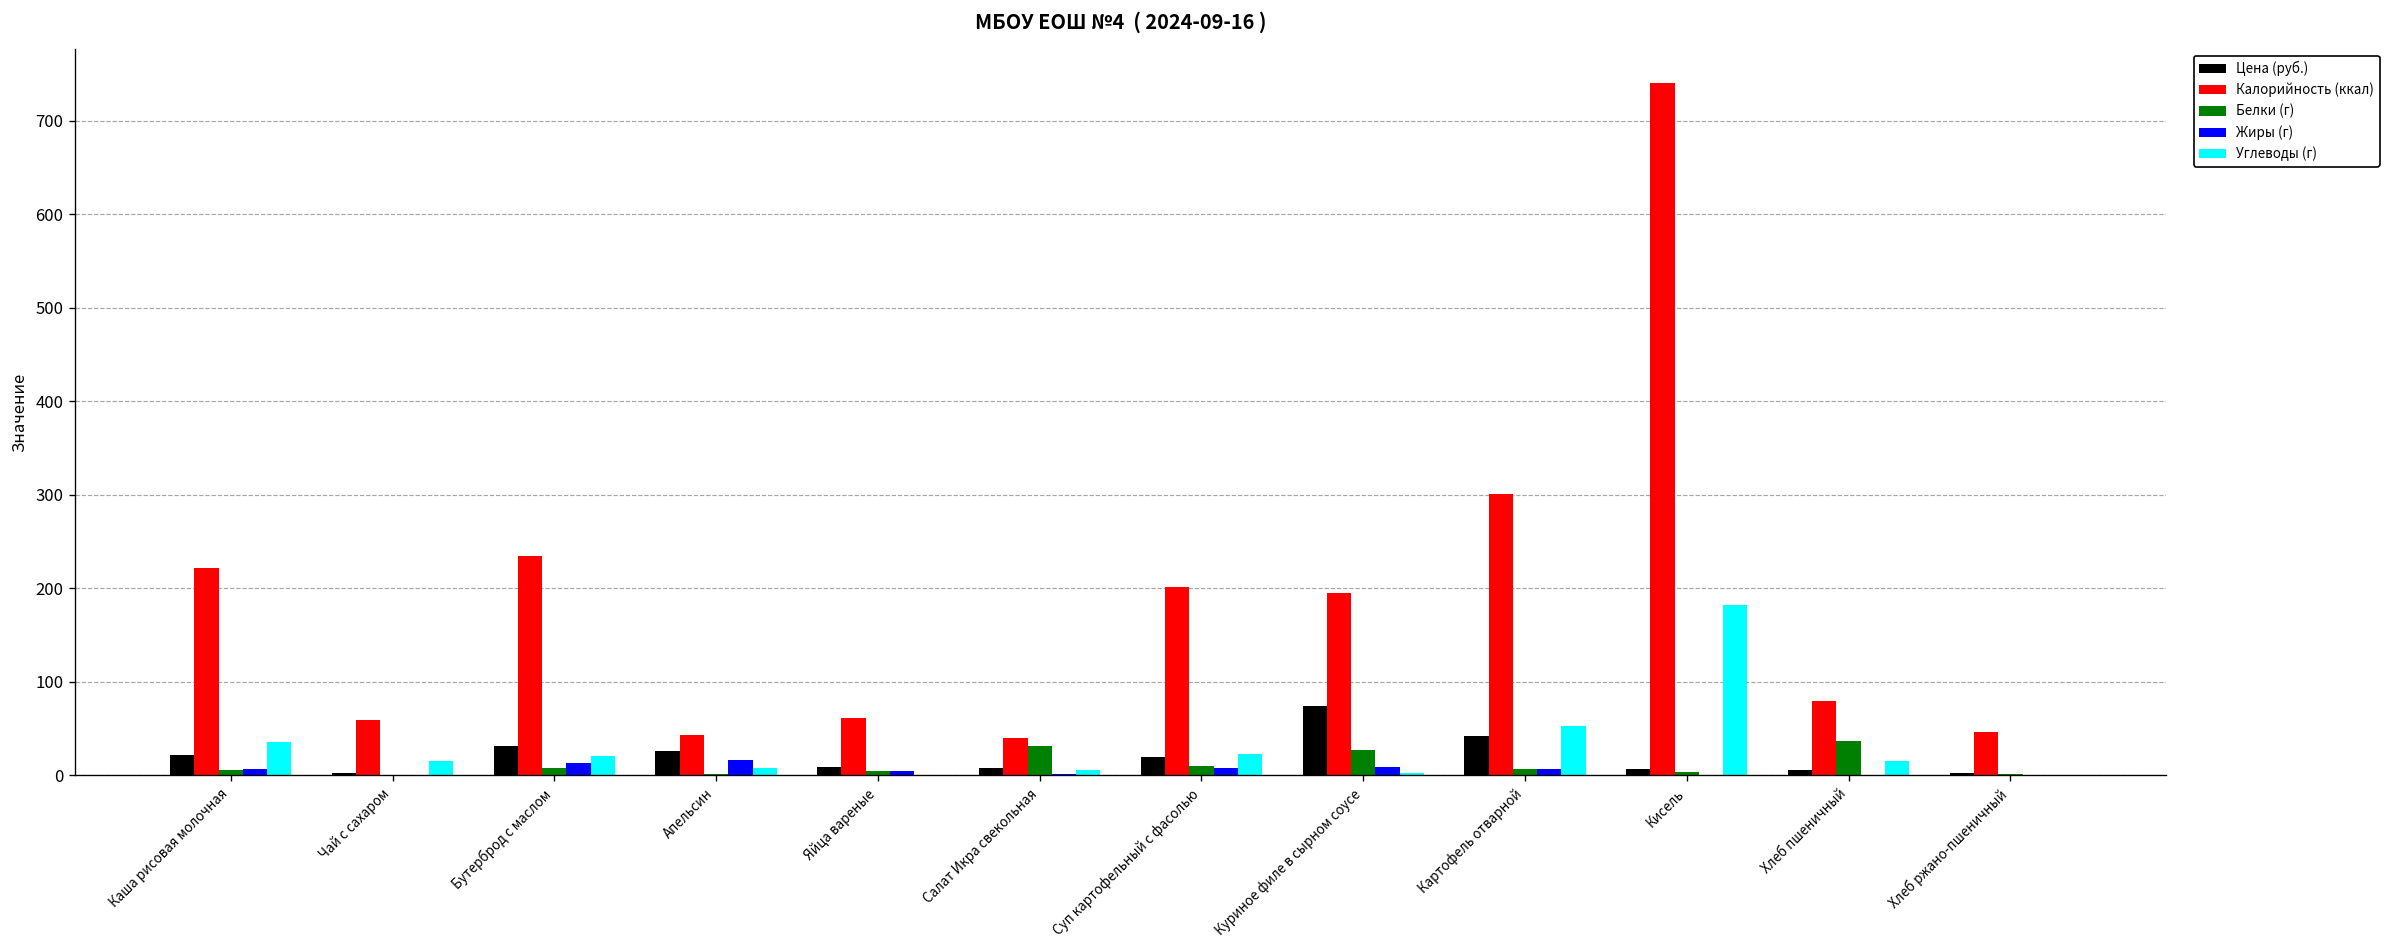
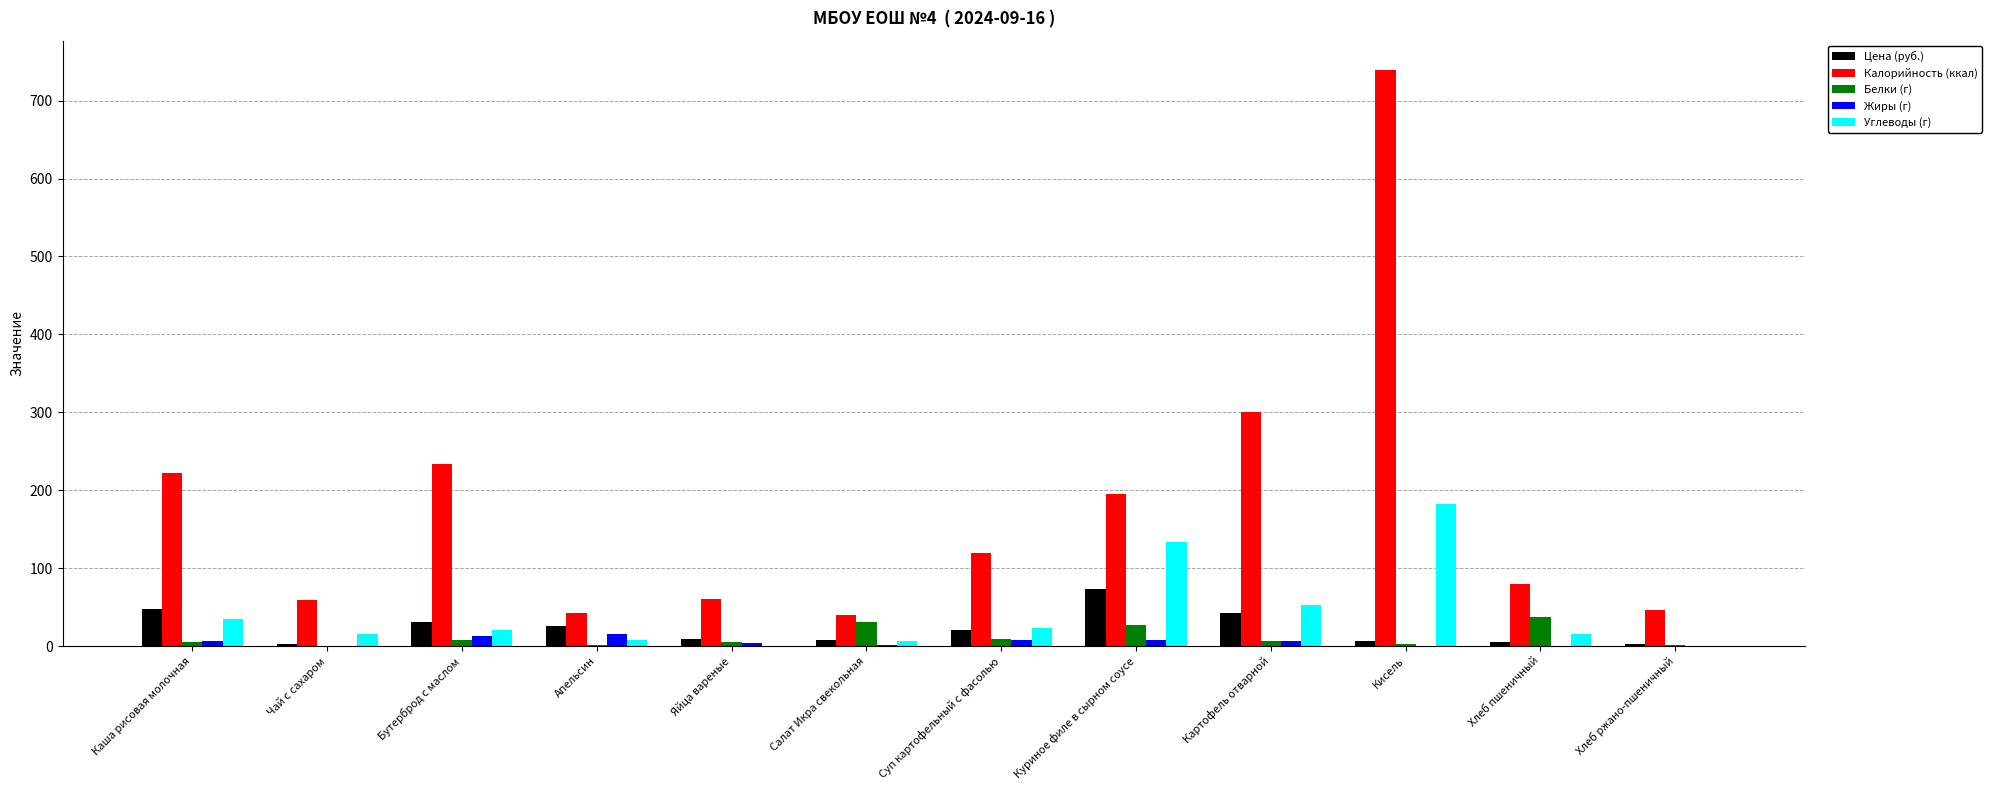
Цена (руб.), Каша рисовая молочная: 20 -> 50
Калорийность (ккал), Суп картофельный с фасолью: 200 -> 120
Углеводы (г), Куриное филе в сырном соусе: 0 -> 130
